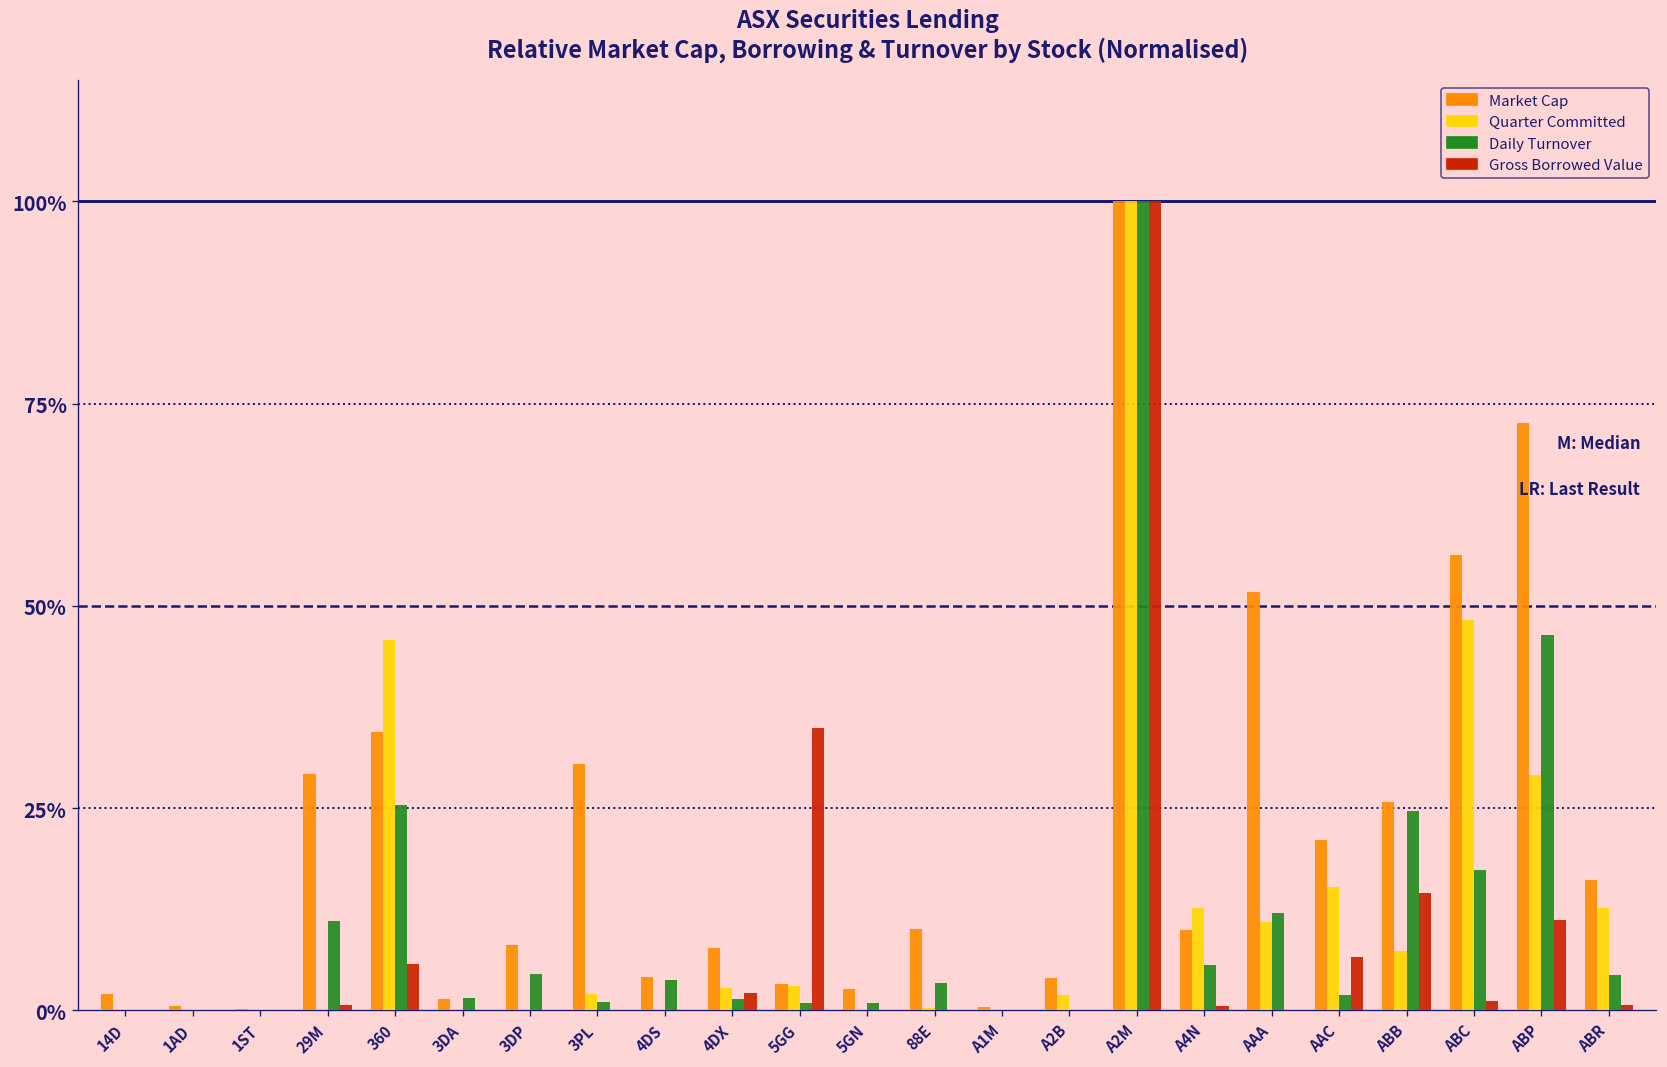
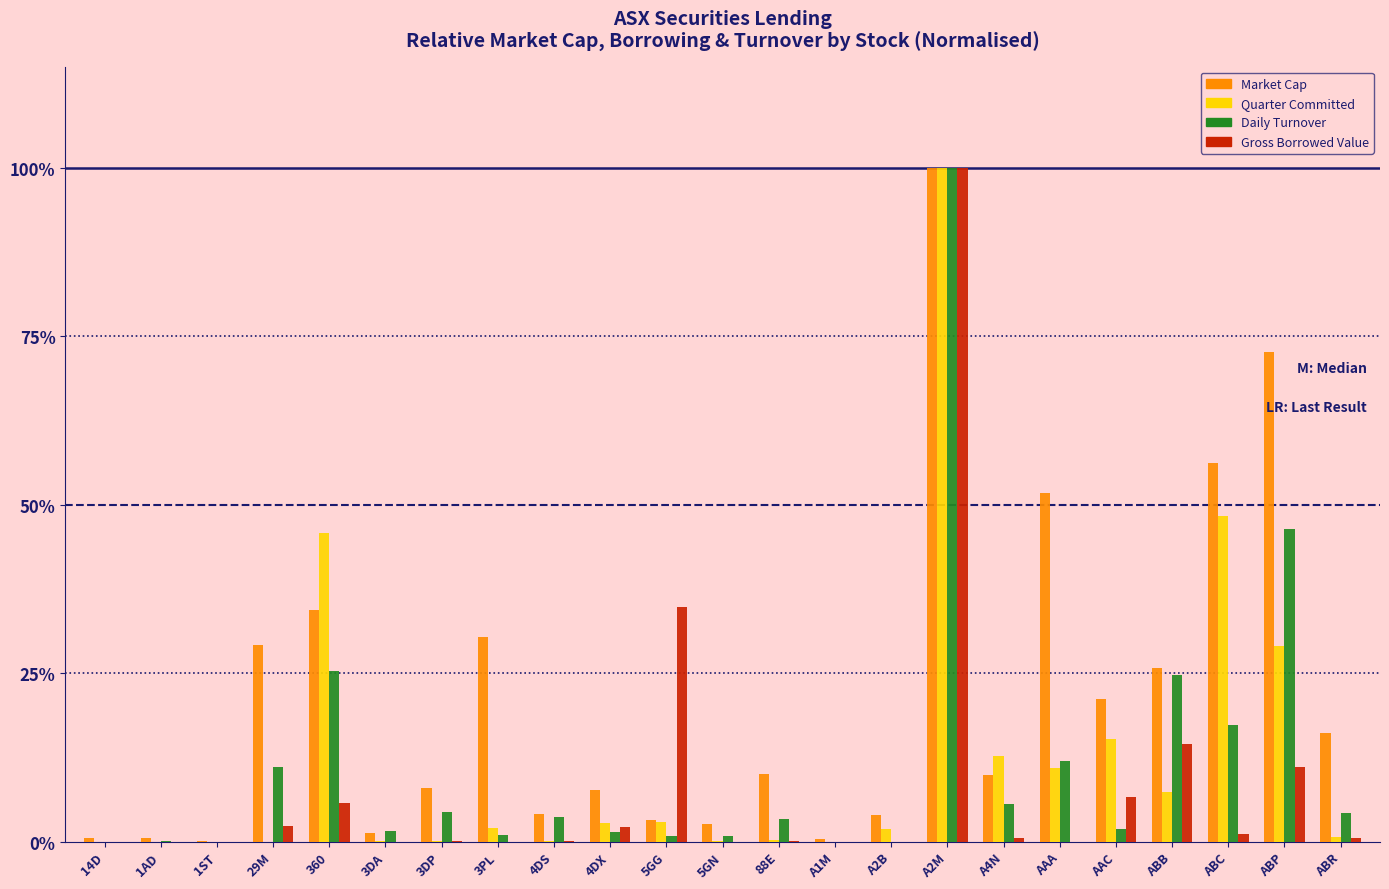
Market Cap, 14D: 2% -> 1%
Gross Borrowed Value, 29M: 1% -> 2%
Quarter Committed, ABR: 13% -> 1%
